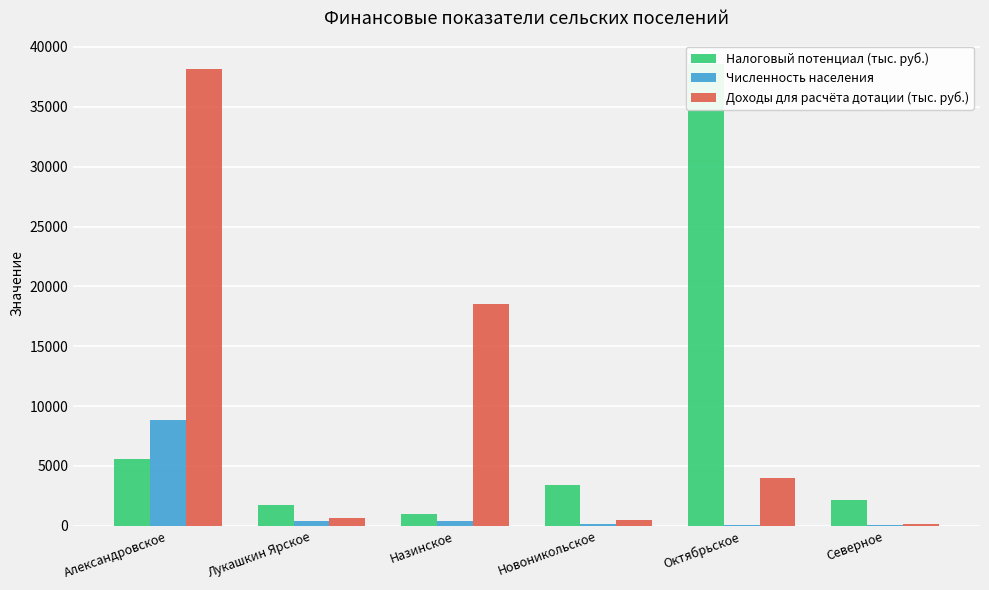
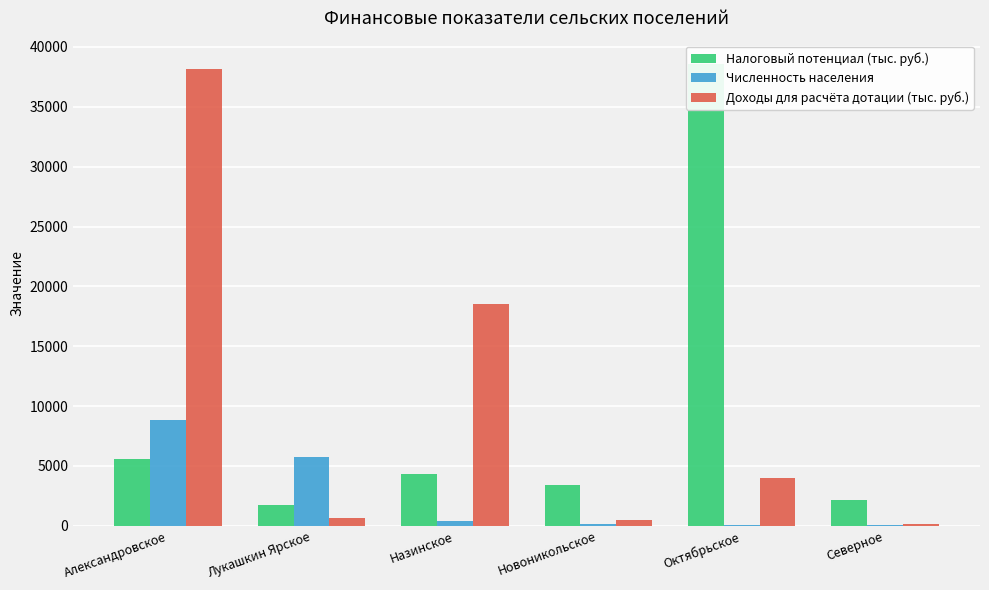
Численность населения, Лукашкин Ярское: 400 -> 5700
Налоговый потенциал (тыс. руб.), Назинское: 1000 -> 4300
